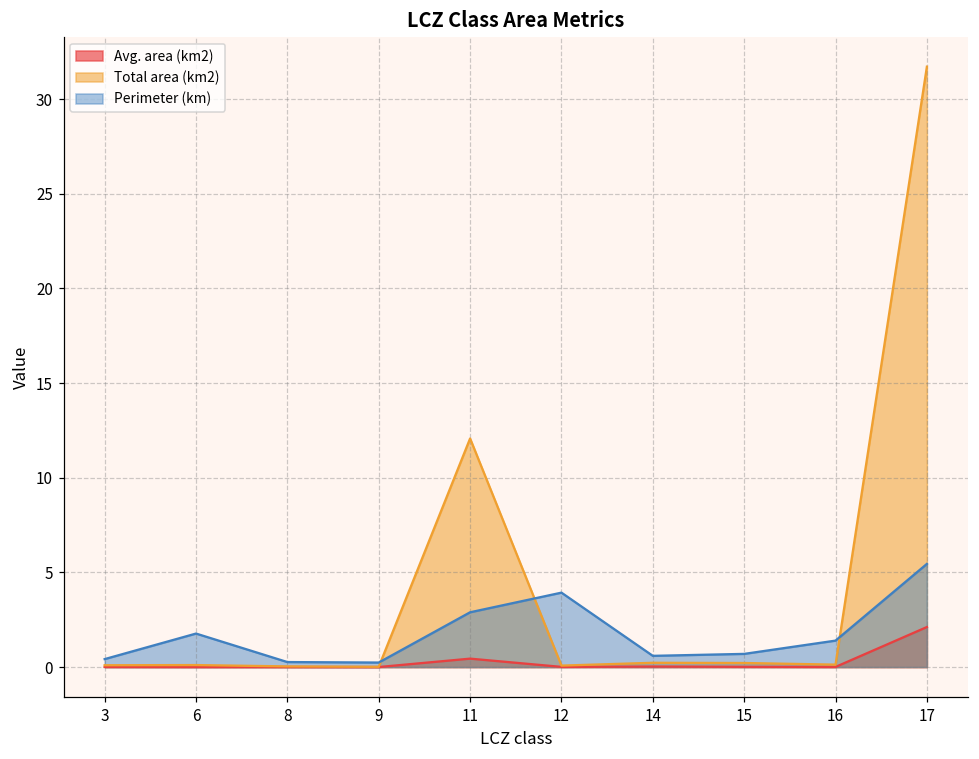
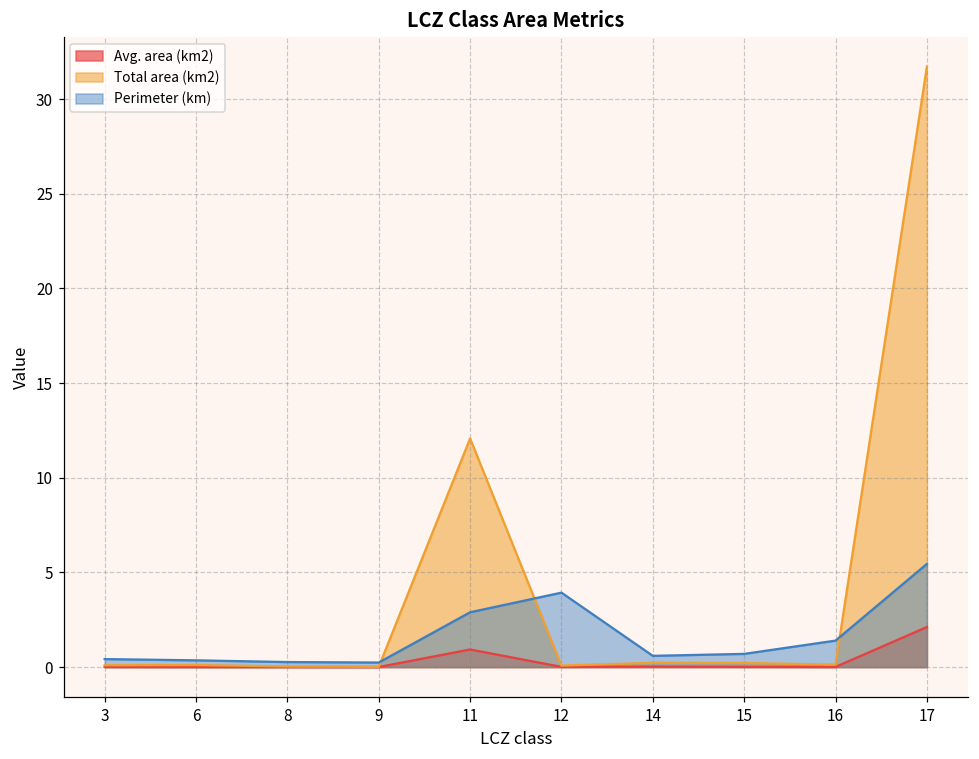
Perimeter (km), 6: 1.8 -> 0.4
Avg. area (km2), 11: 0.4 -> 0.9
